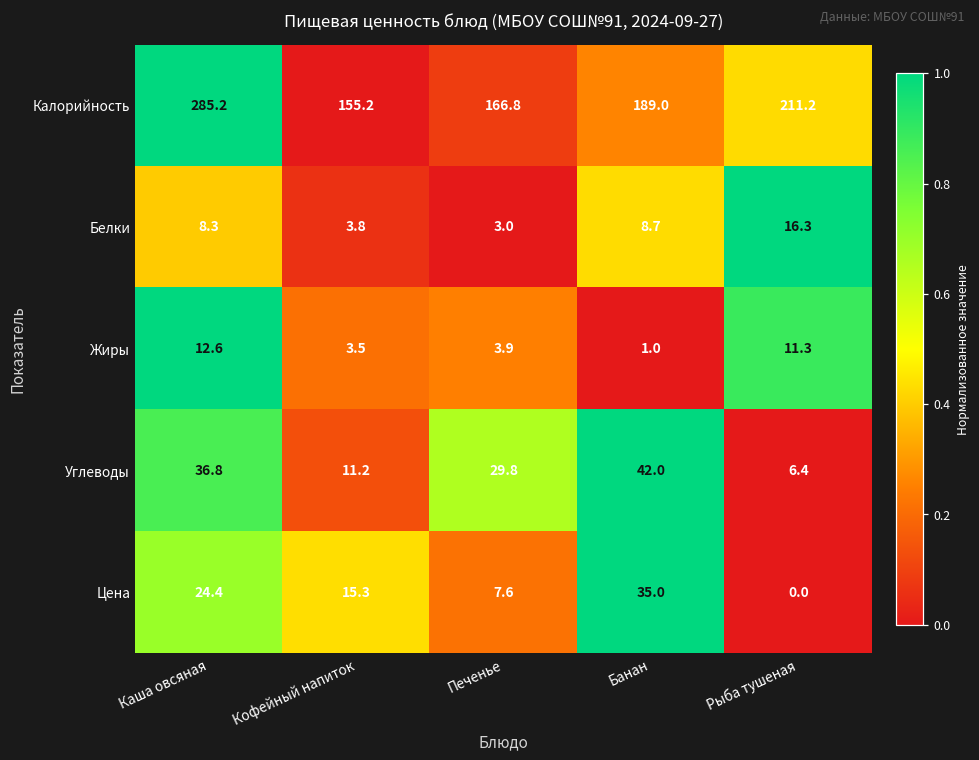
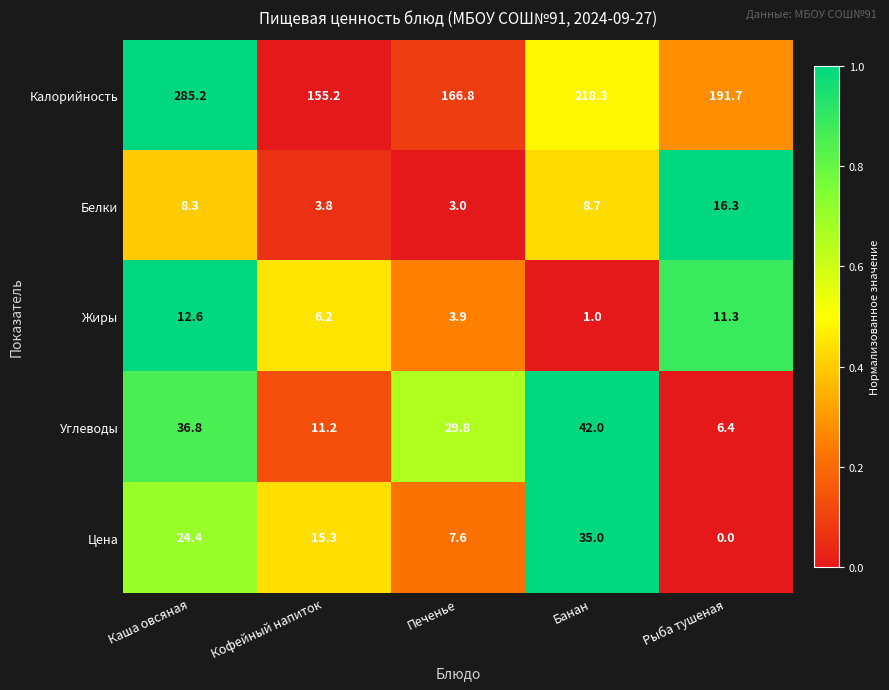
Калорийность, Банан: 189.0 -> 218.3
Калорийность, Рыба тушеная: 211.2 -> 191.7
Жиры, Кофейный напиток: 3.5 -> 6.2
